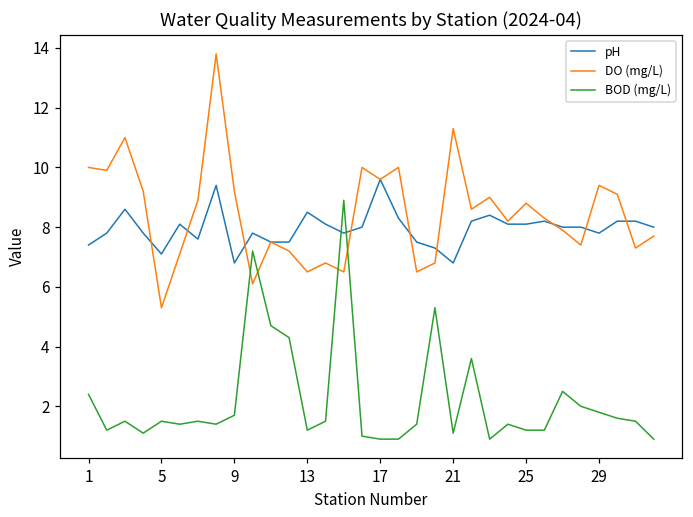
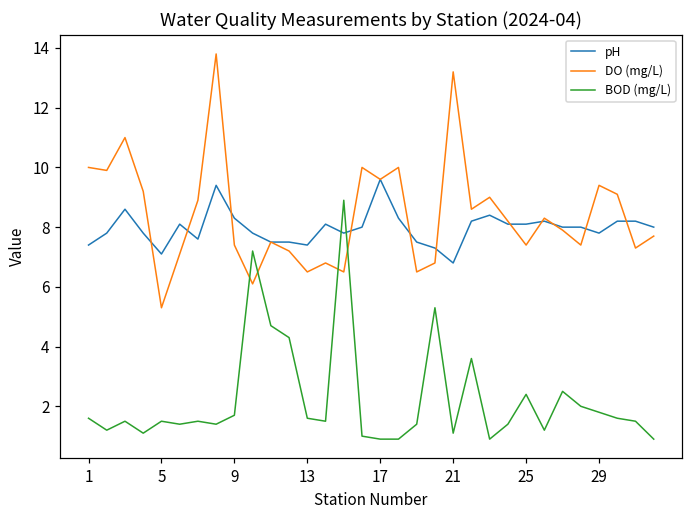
BOD (mg/L), 1: 2.4 -> 1.6
pH, 9: 6.8 -> 8.3
DO (mg/L), 9: 9.2 -> 7.4
pH, 13: 8.5 -> 7.4
BOD (mg/L), 13: 1.2 -> 1.6
DO (mg/L), 21: 11.3 -> 13.2
DO (mg/L), 25: 8.8 -> 7.4
BOD (mg/L), 25: 1.2 -> 2.4
